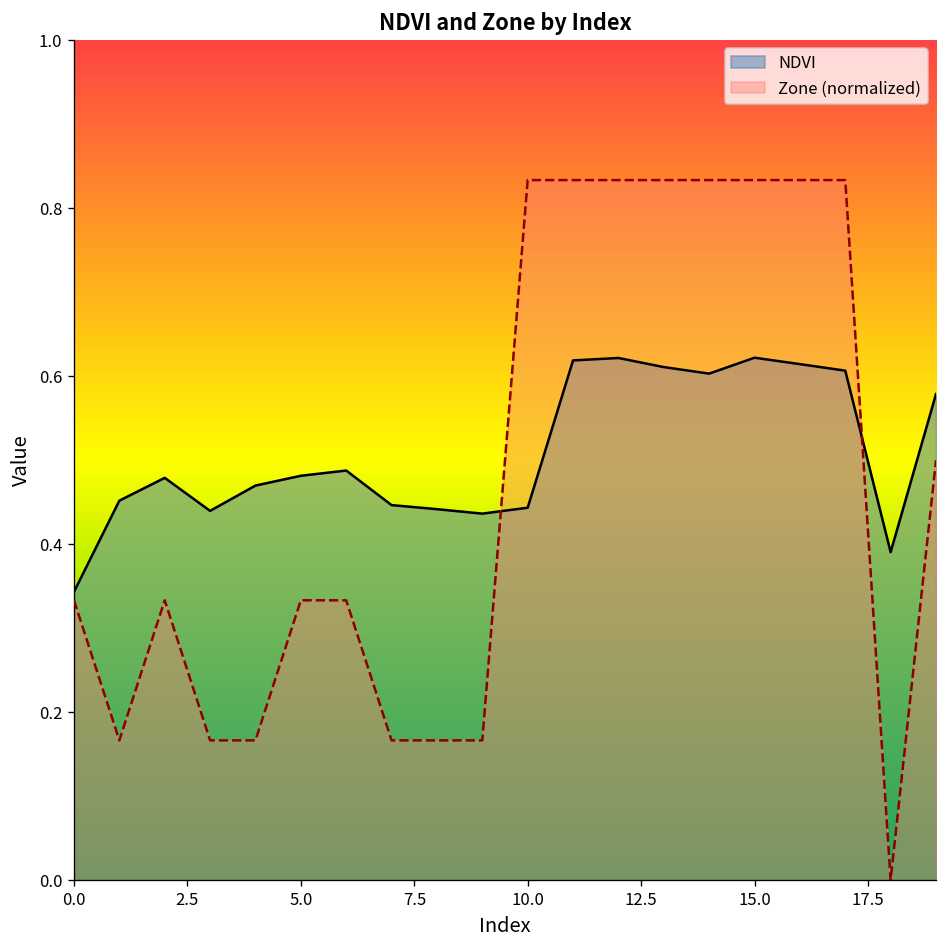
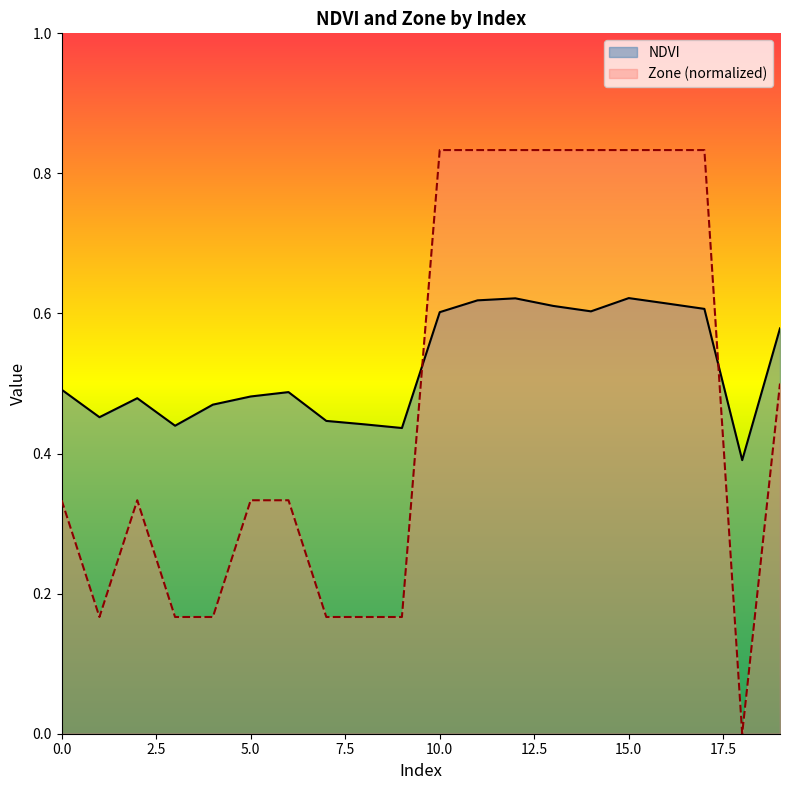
NDVI, 0.0: 0.34 -> 0.49
NDVI, 10.0: 0.44 -> 0.60
